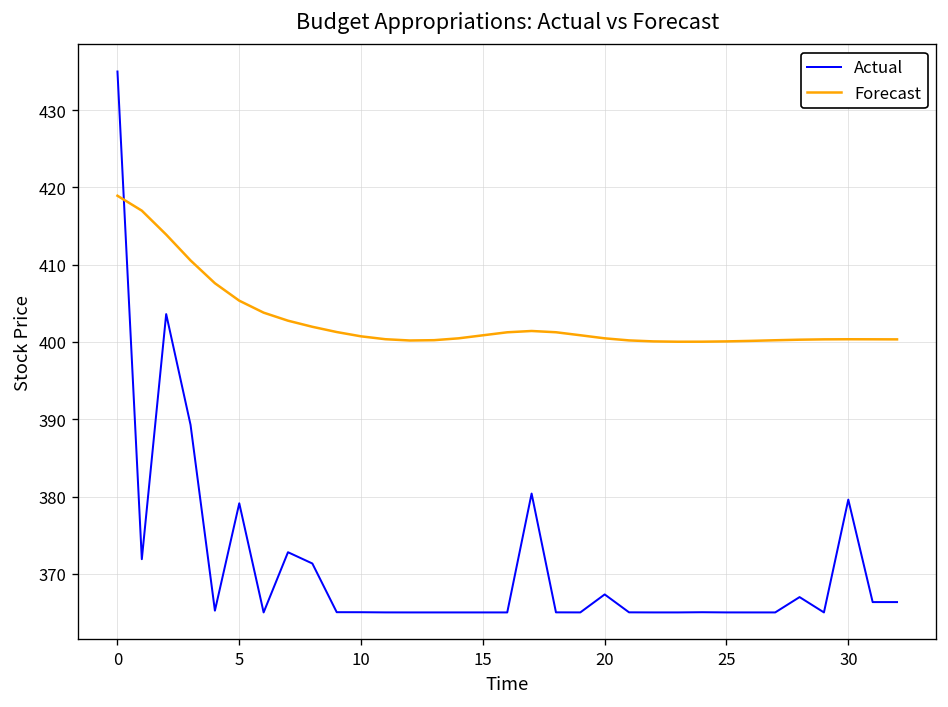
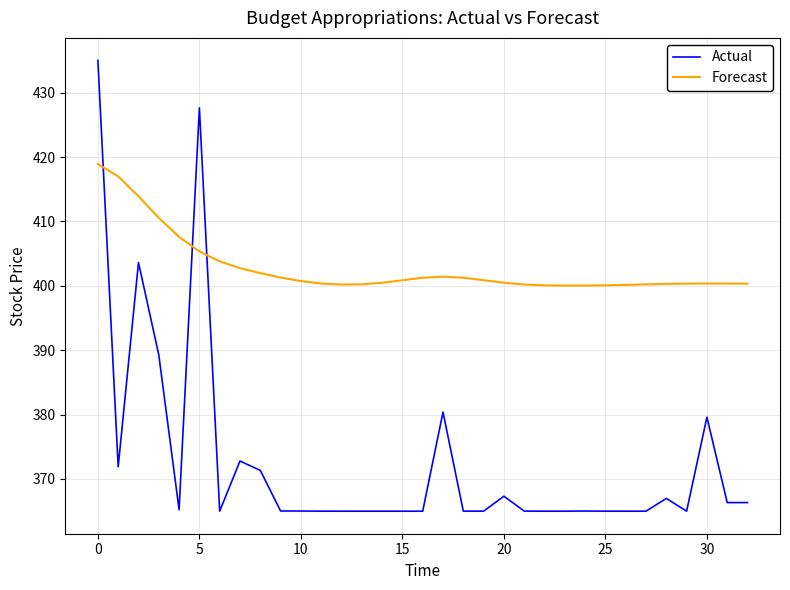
Actual, 5: 379 -> 428
